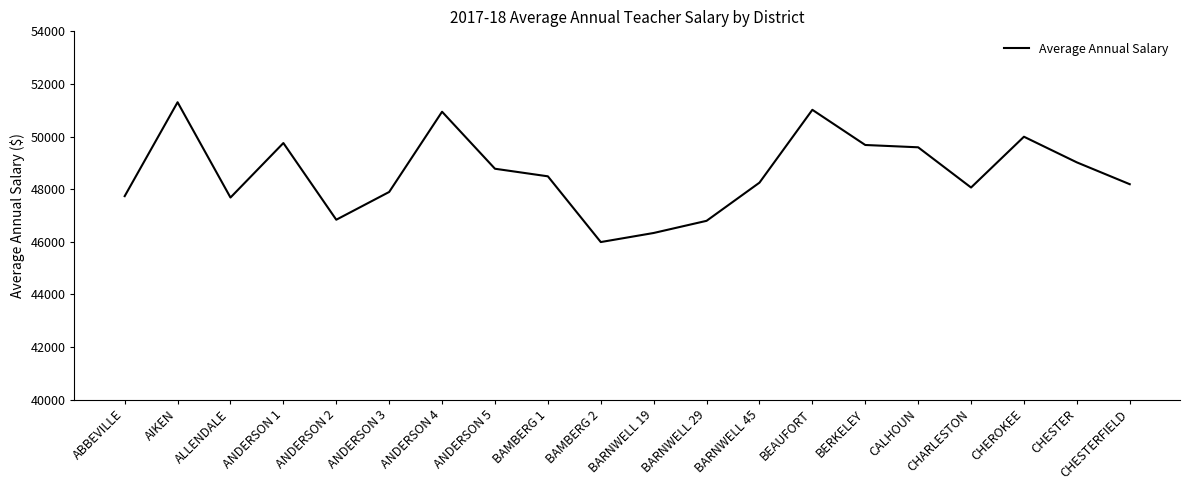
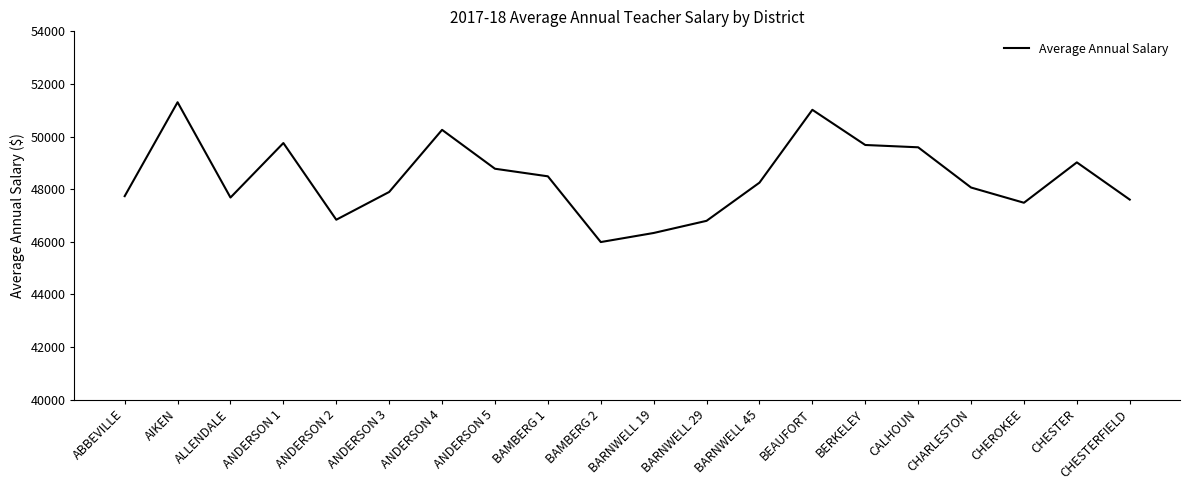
ANDERSON 4: 50900 -> 50300
CHEROKEE: 50000 -> 47500
CHESTERFIELD: 48200 -> 47600
